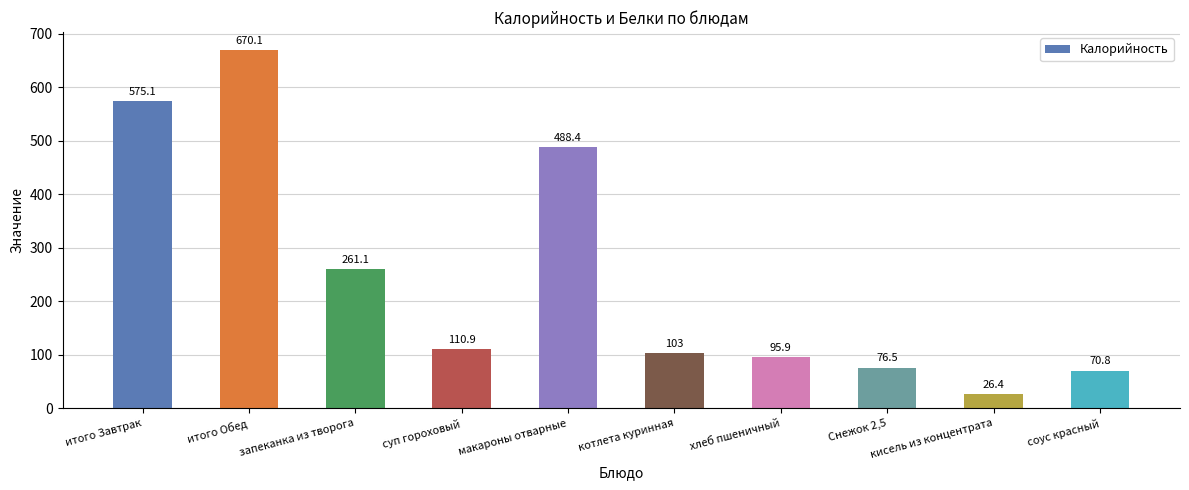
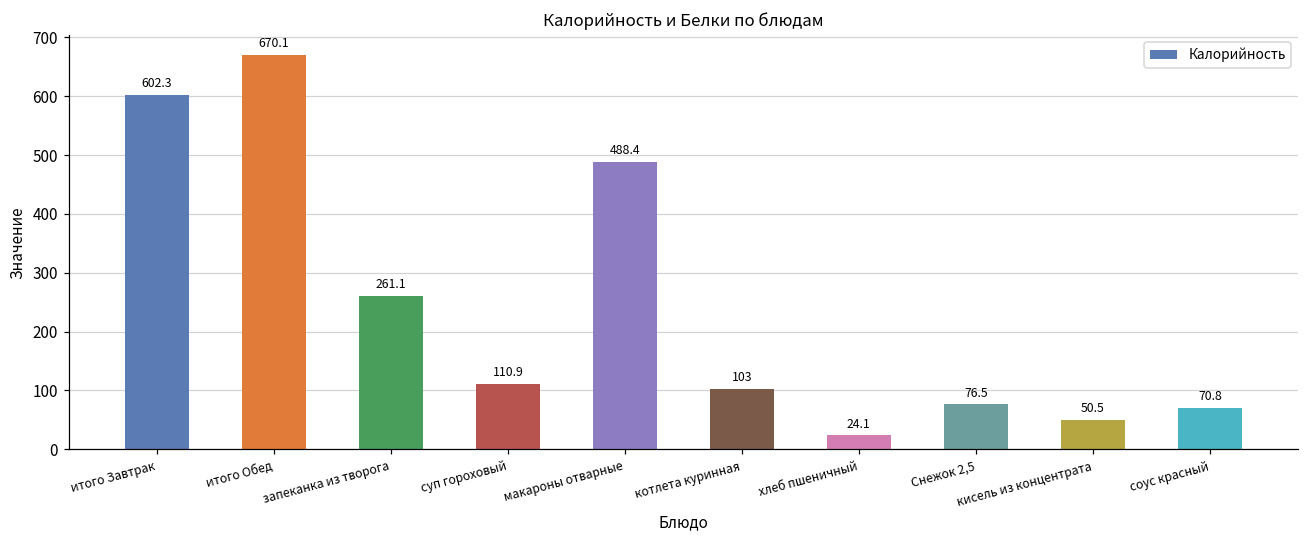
итого Завтрак: 575.1 -> 602.3
хлеб пшеничный: 95.9 -> 24.1
кисель из концентрата: 26.4 -> 50.5
